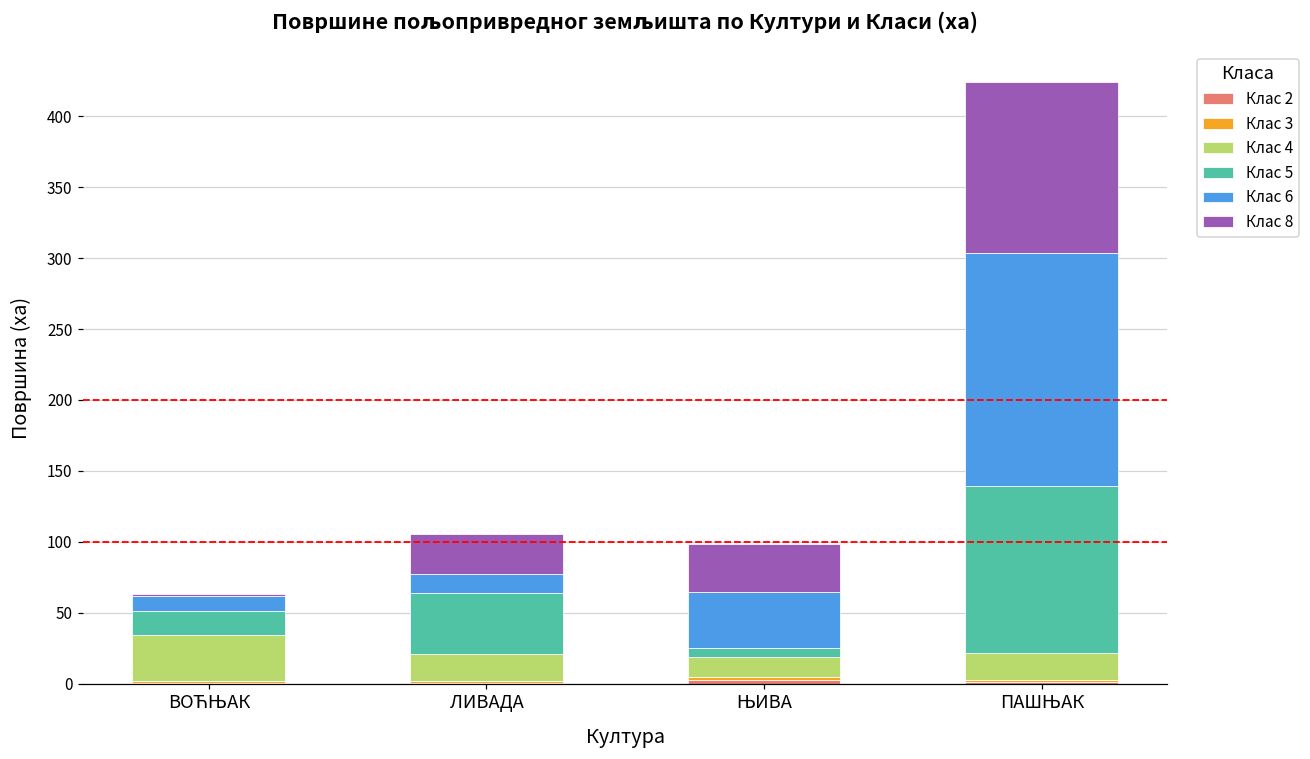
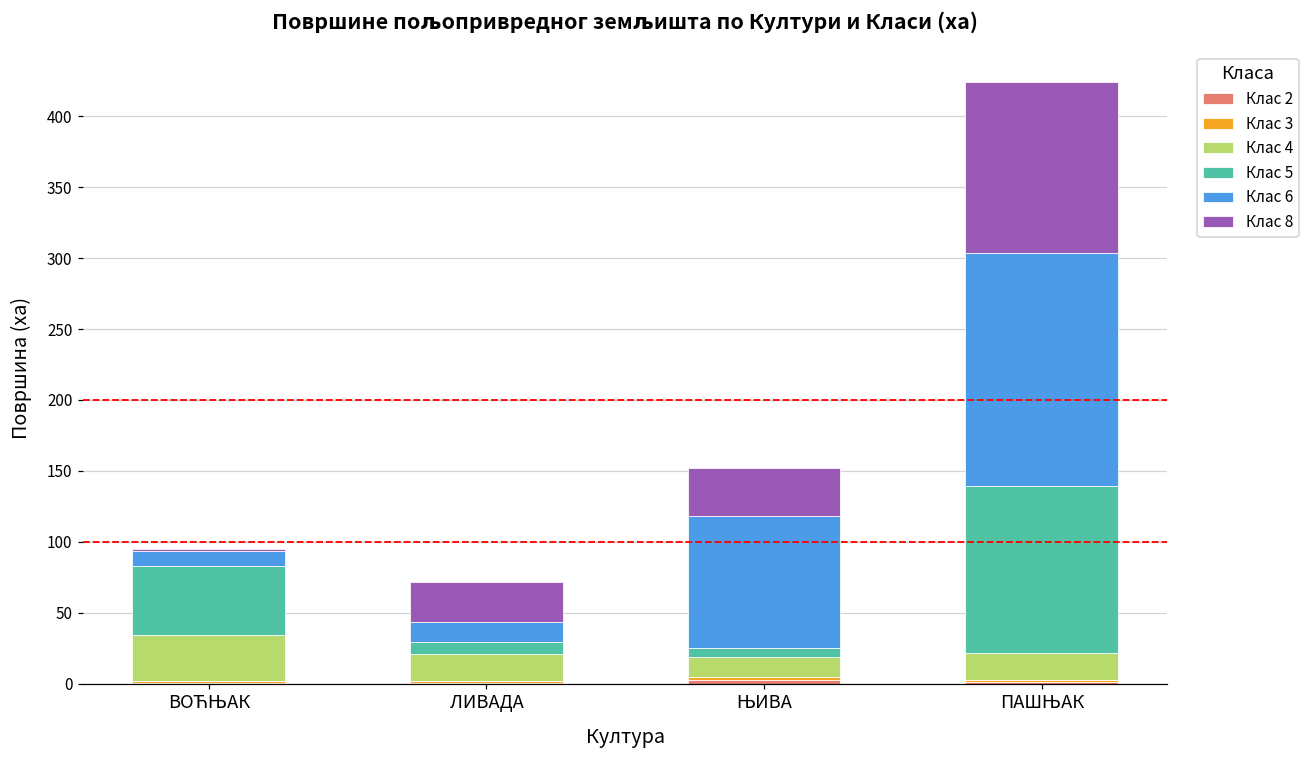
Клас 5, ВОЋЊАК: 17 -> 49
Клас 5, ЛИВАДА: 43 -> 9
Клас 6, ЊИВА: 39 -> 93
